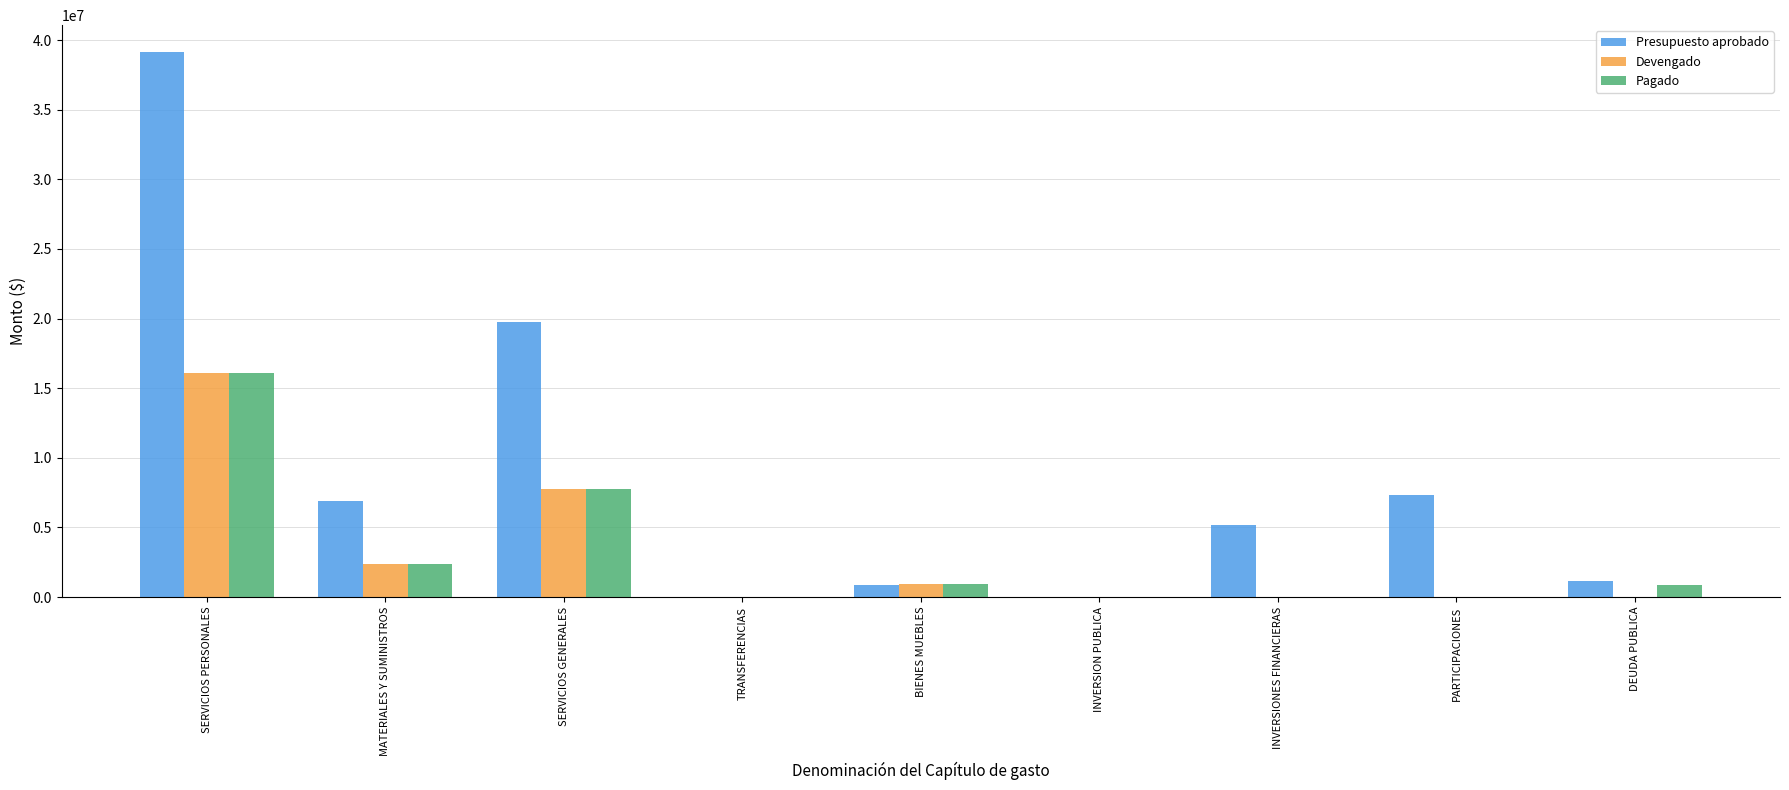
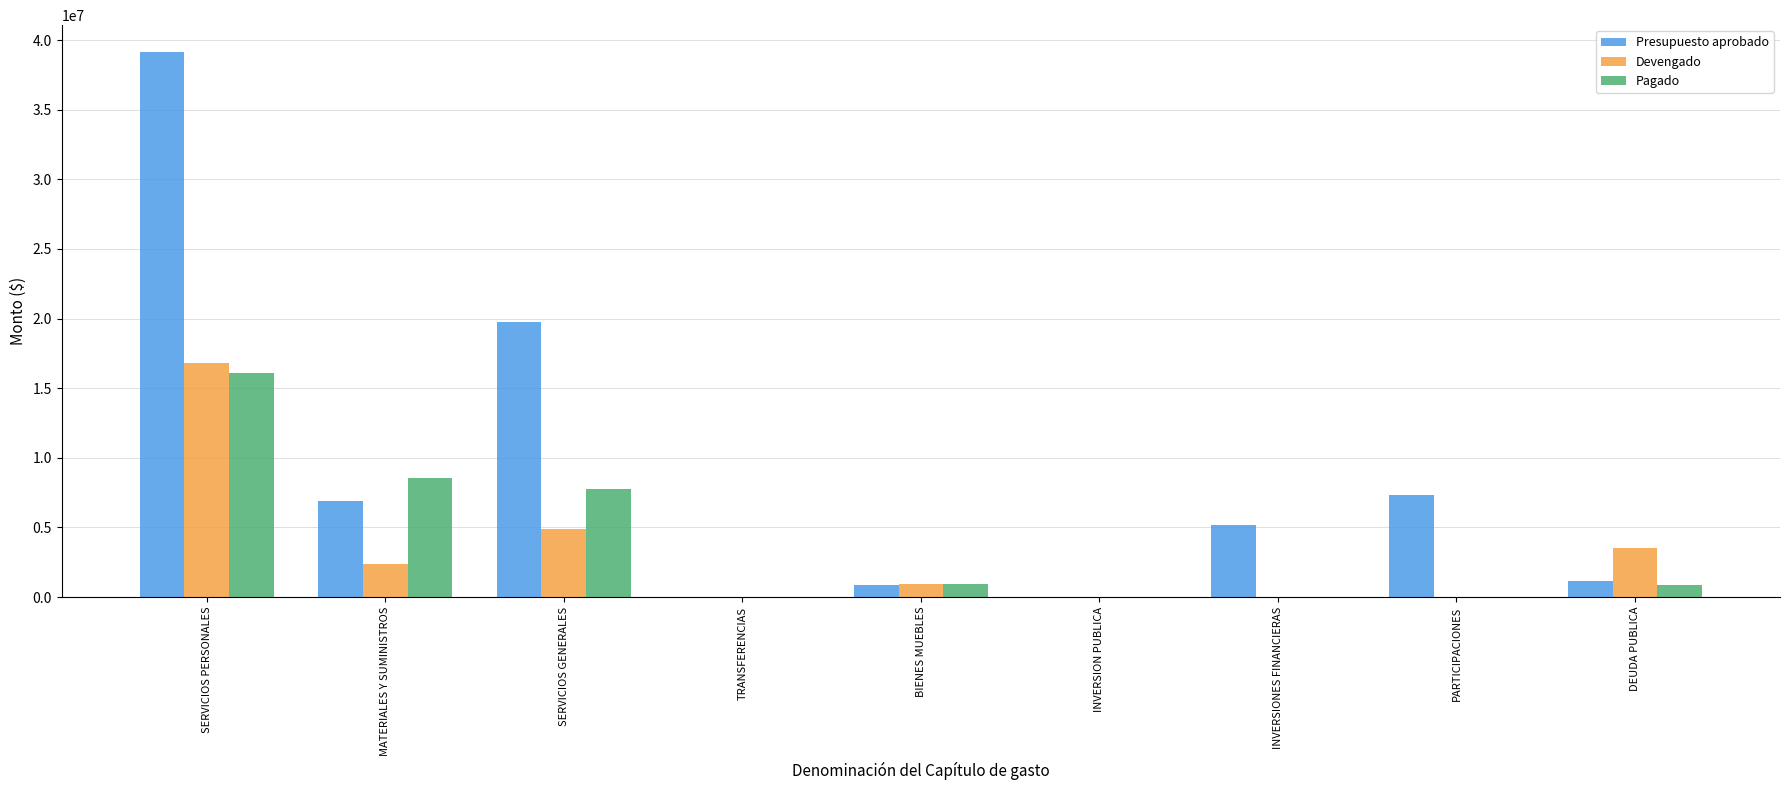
Devengado, SERVICIOS PERSONALES: 16100000 -> 16800000
Pagado, MATERIALES Y SUMINISTROS: 2400000 -> 8600000
Devengado, SERVICIOS GENERALES: 7700000 -> 4900000
Devengado, DEUDA PUBLICA: 0 -> 3500000
